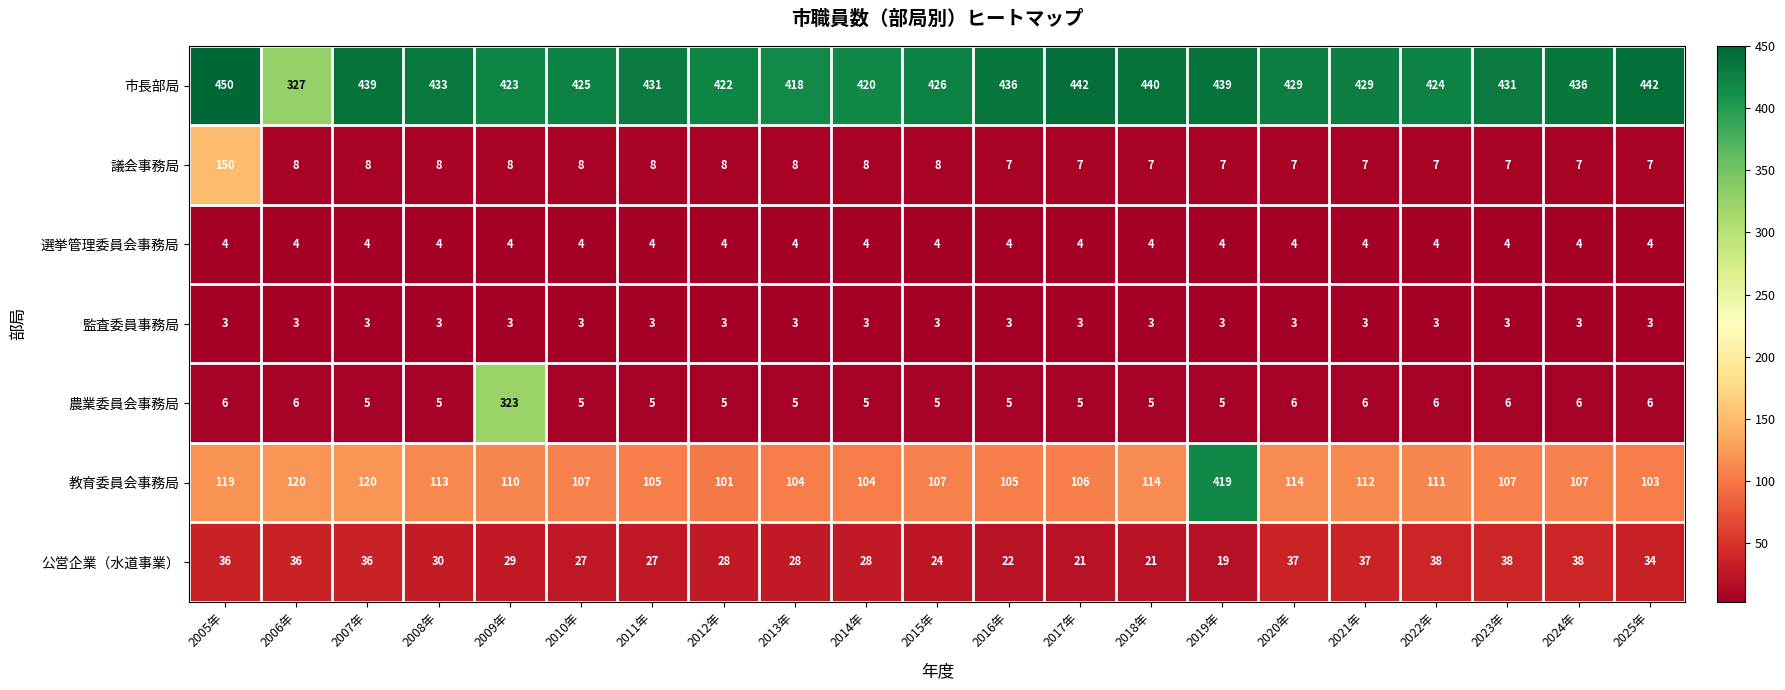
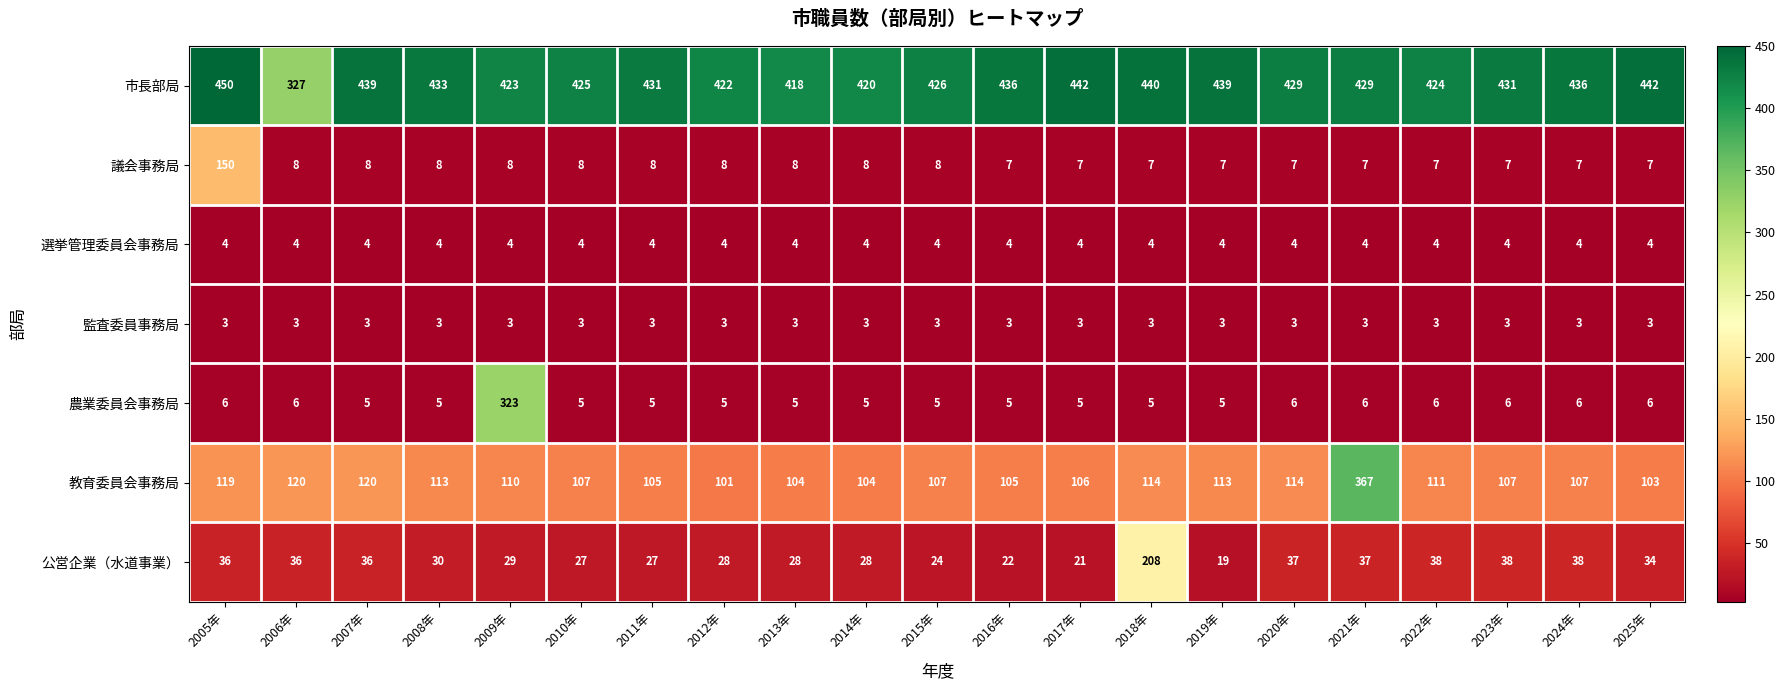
教育委員会事務局, 2019年: 419 -> 113
教育委員会事務局, 2021年: 112 -> 367
公営企業（水道事業）, 2018年: 21 -> 208
